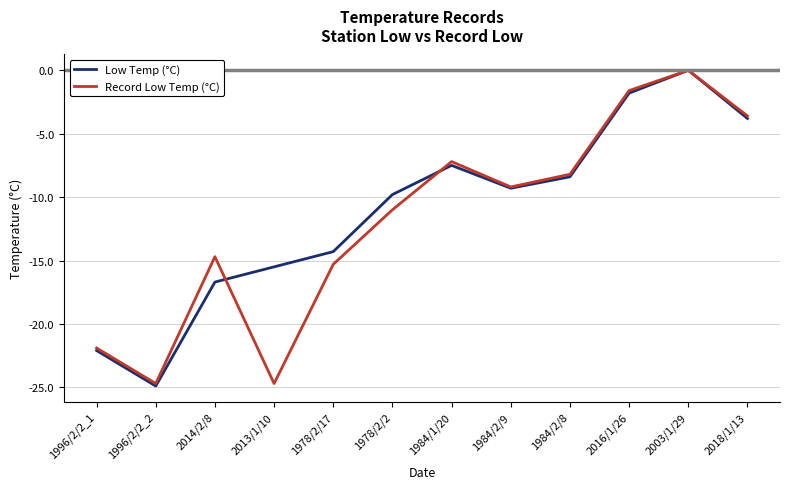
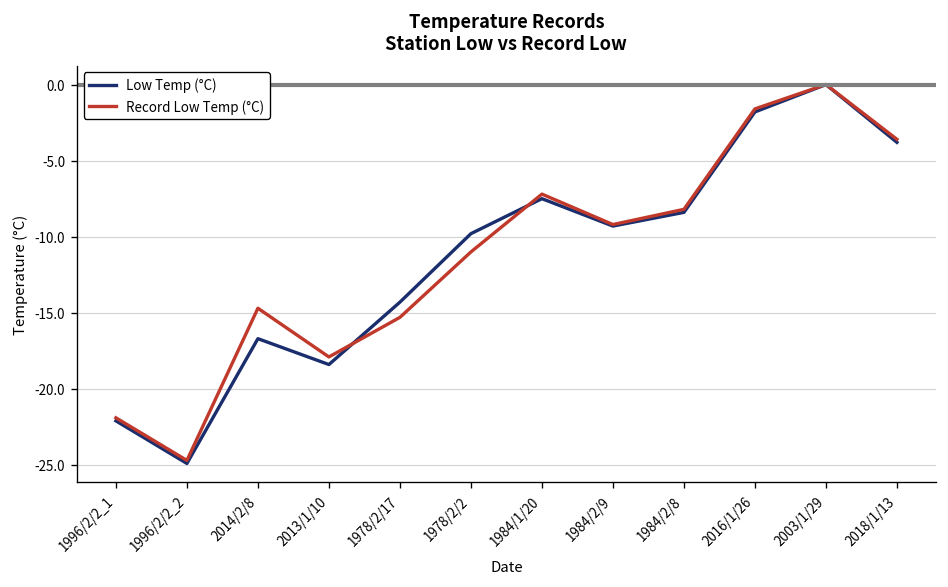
Low Temp (°C), 2013/1/10: -15.5 -> -18.4
Record Low Temp (°C), 2013/1/10: -24.7 -> -17.9
